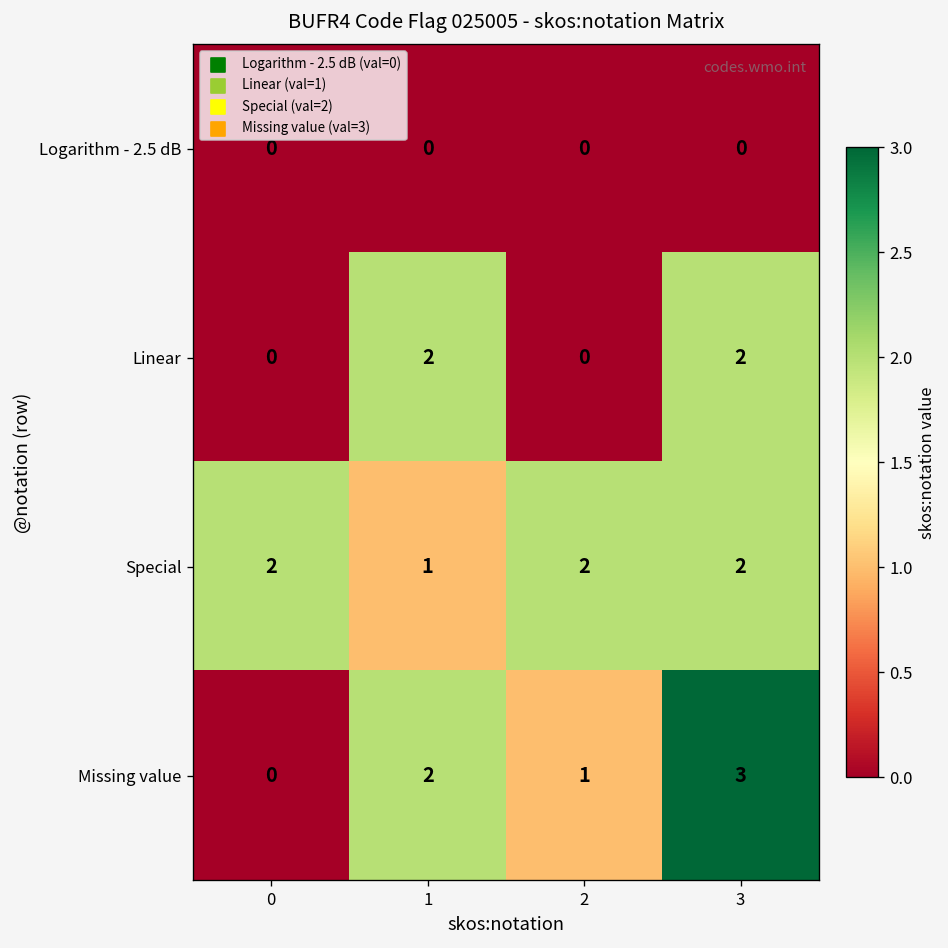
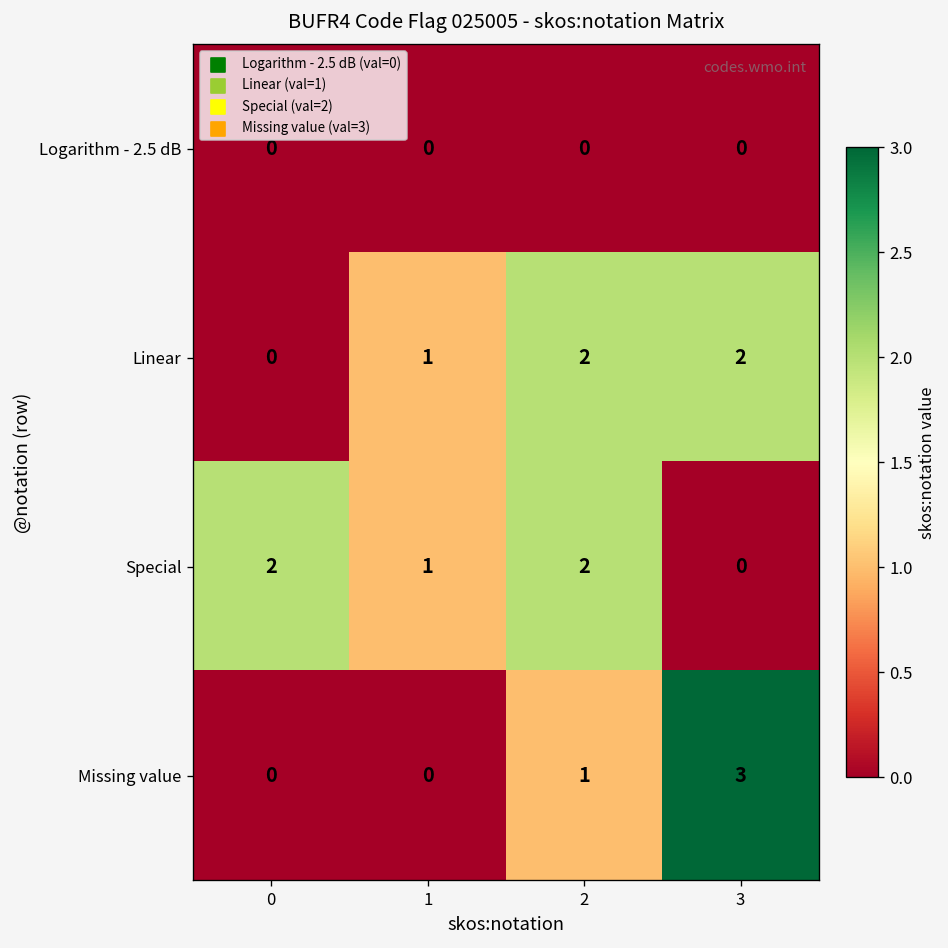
Linear, 1: 2 -> 1
Linear, 2: 0 -> 2
Special, 3: 2 -> 0
Missing value, 1: 2 -> 0
